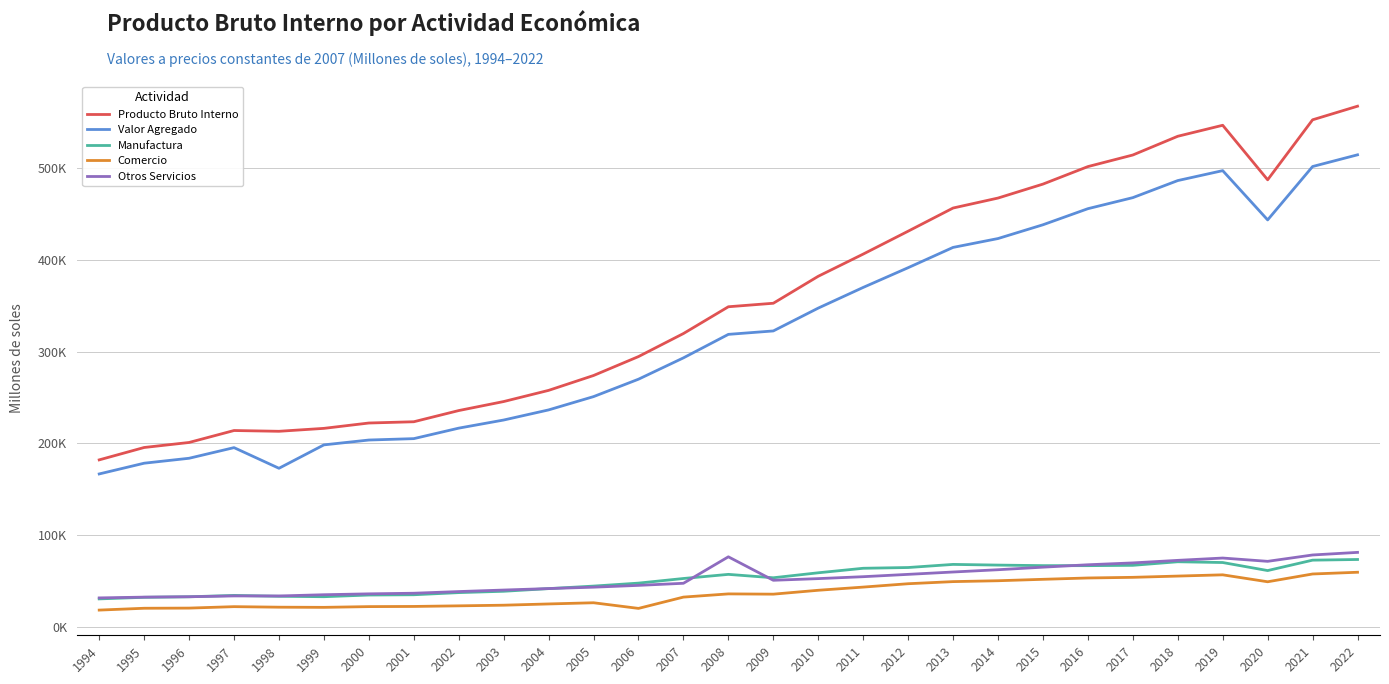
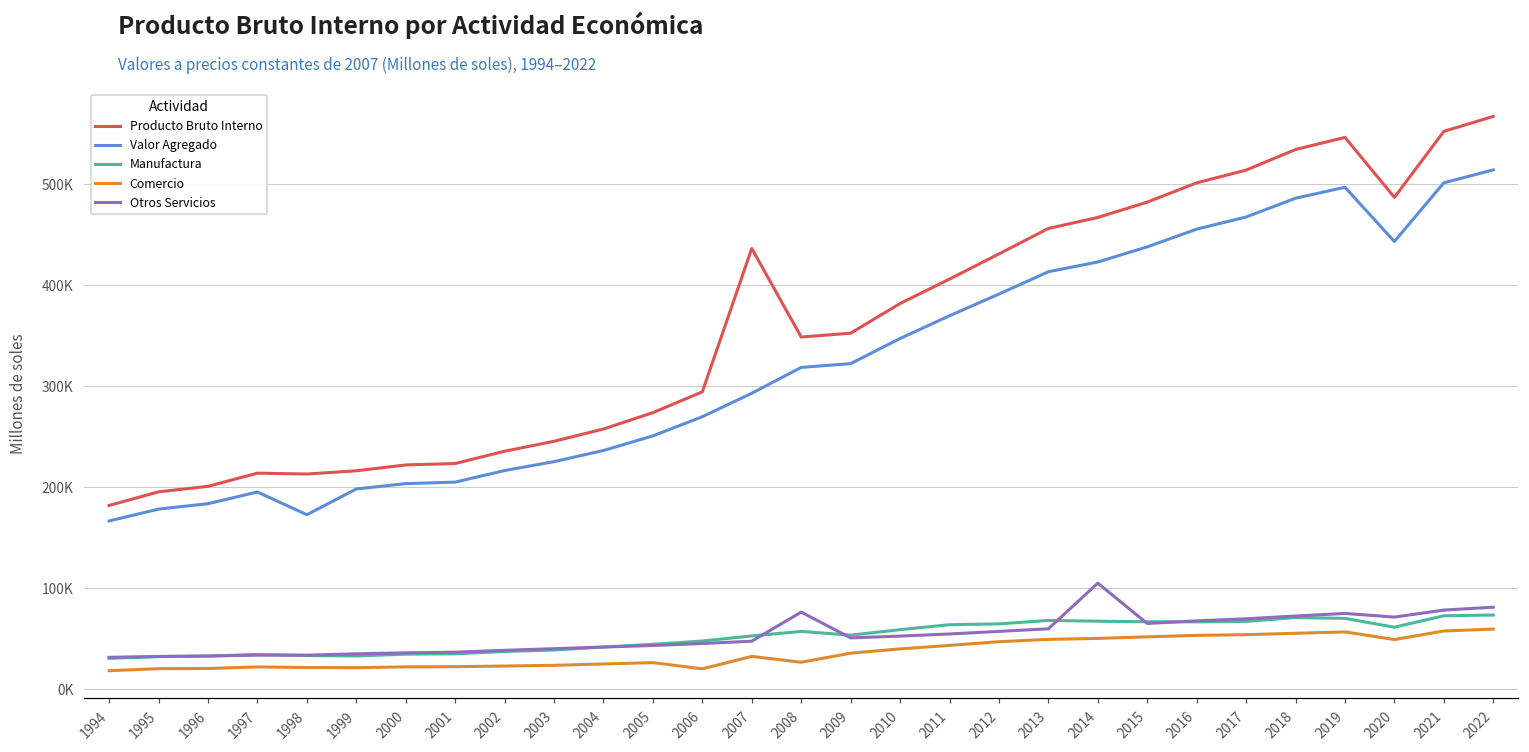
Producto Bruto Interno, 2007: 320000 -> 440000
Comercio, 2008: 40000 -> 30000
Otros Servicios, 2014: 60000 -> 110000
